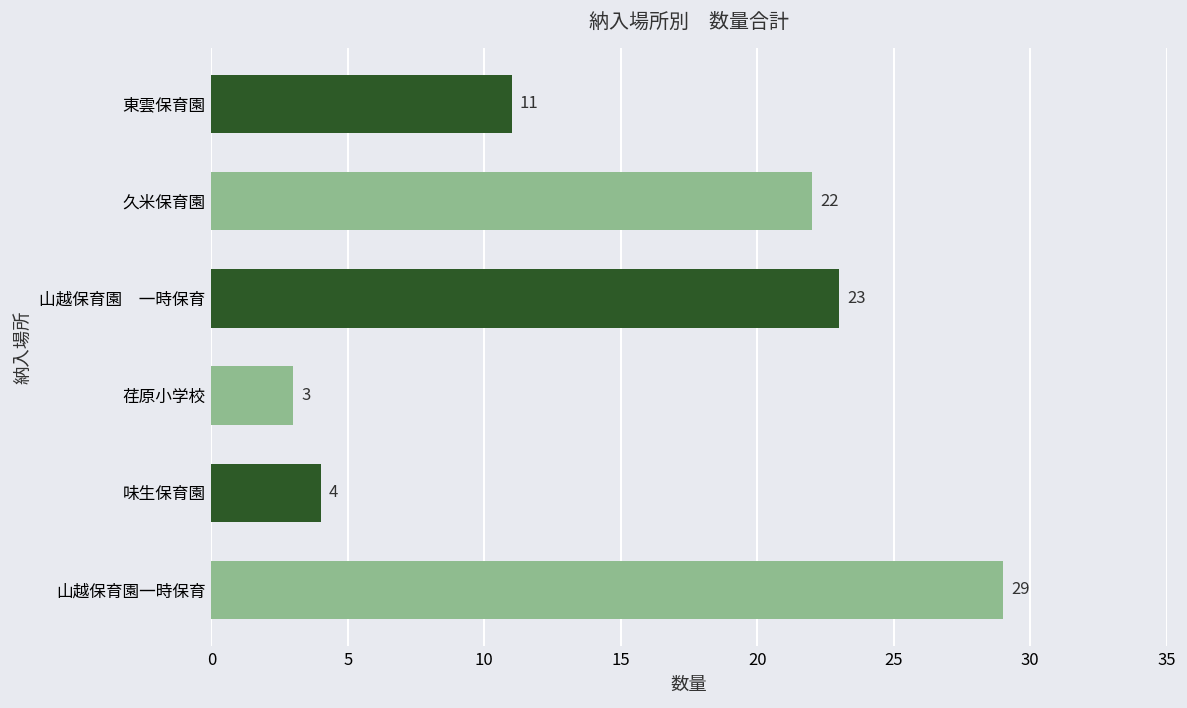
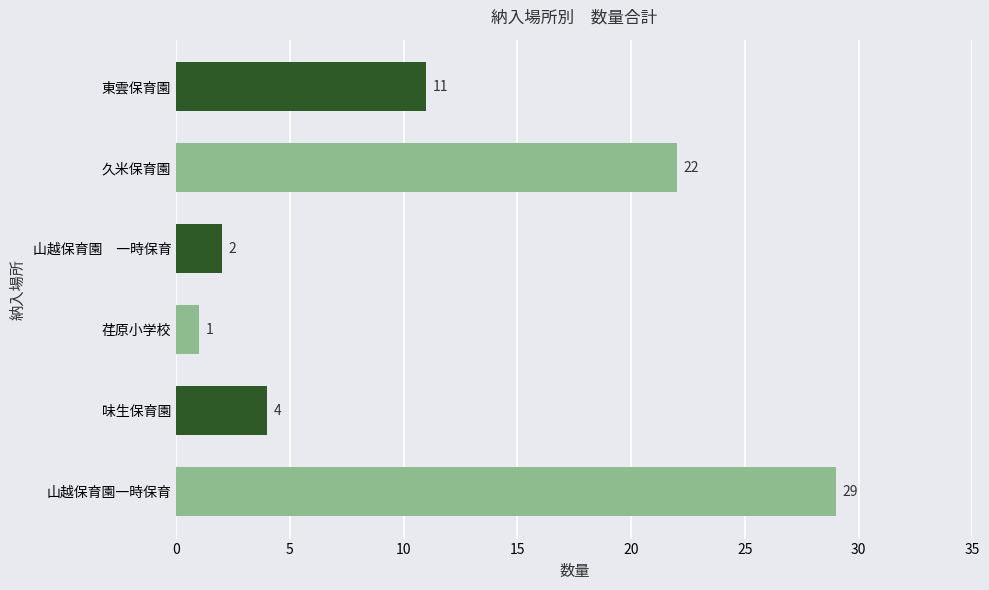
山越保育園 一時保育: 23 -> 2
荏原小学校: 3 -> 1
